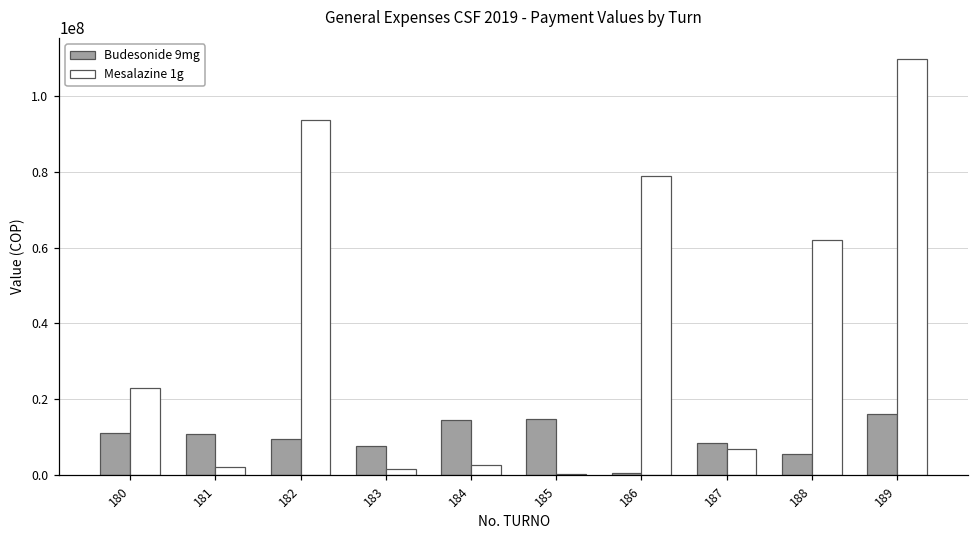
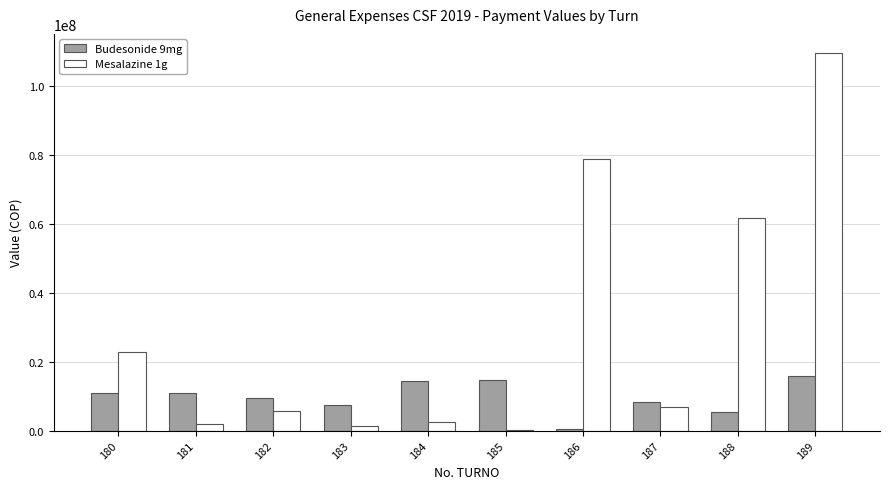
Mesalazine 1g, 182: 94000000 -> 6000000
